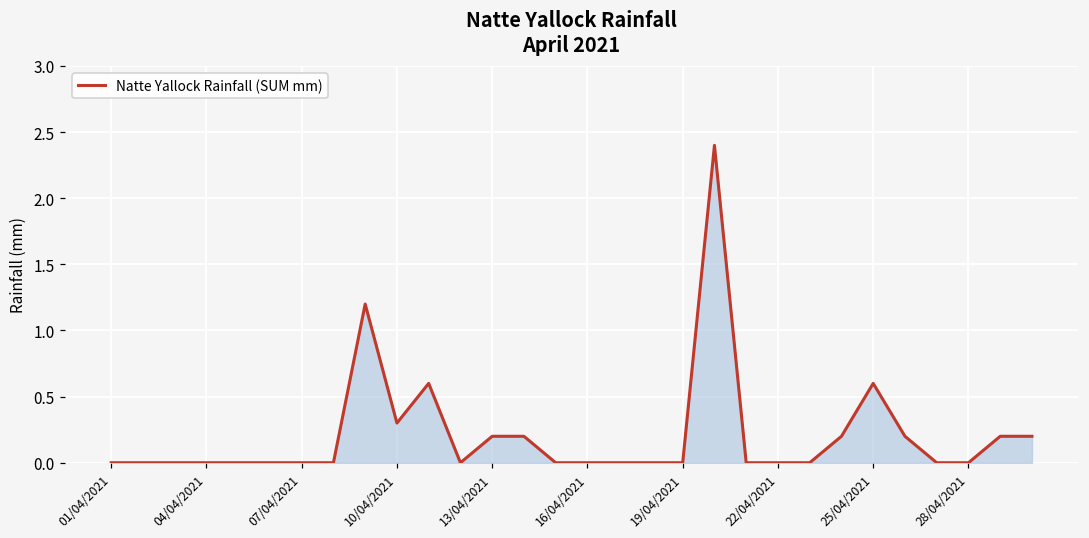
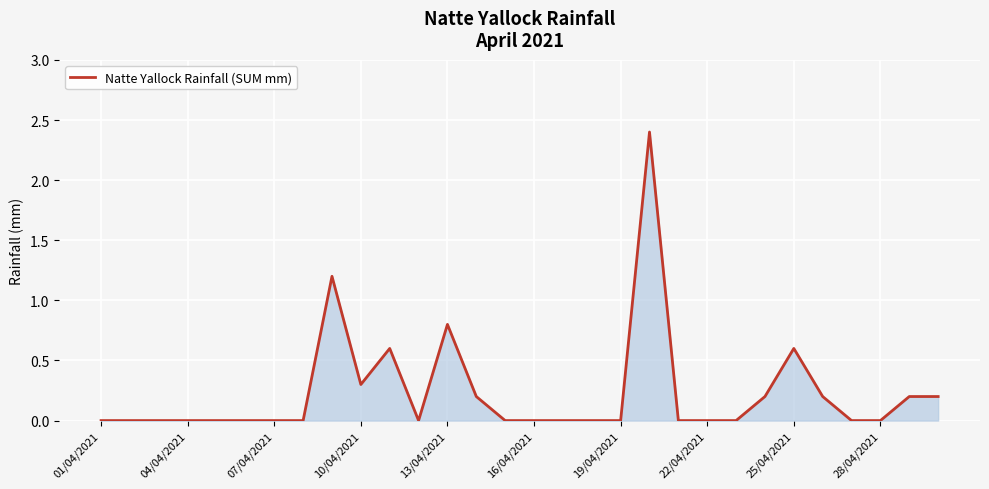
13/04/2021: 0.2 -> 0.8
